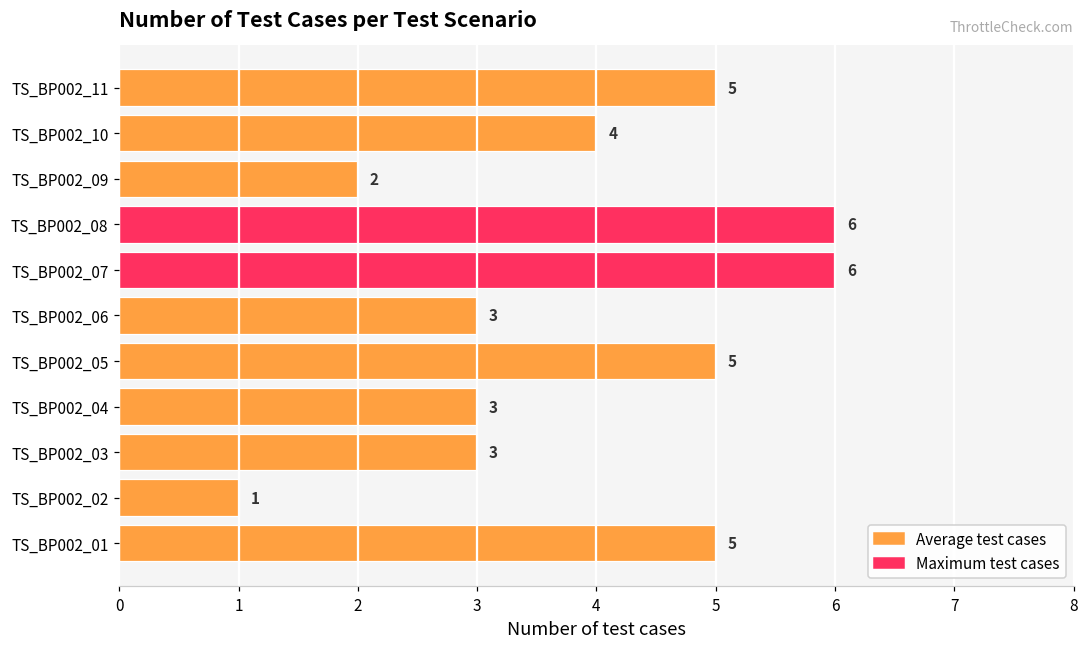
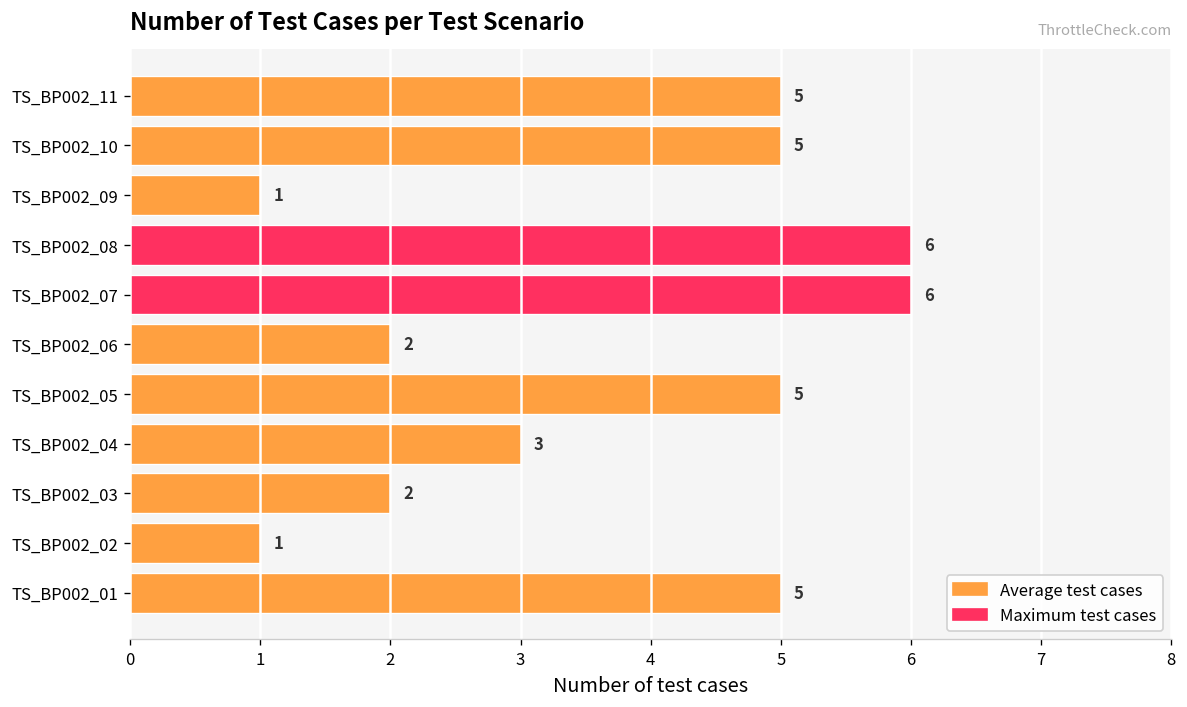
TS_BP002_10: 4 -> 5
TS_BP002_09: 2 -> 1
TS_BP002_06: 3 -> 2
TS_BP002_03: 3 -> 2
